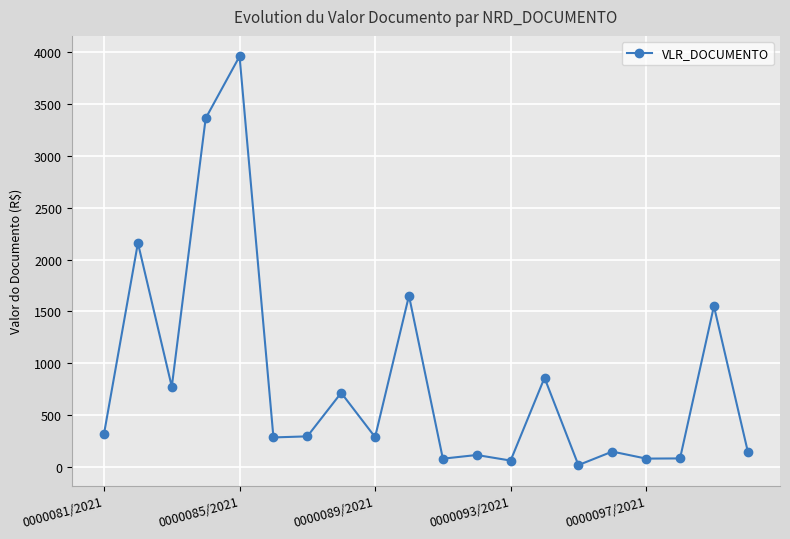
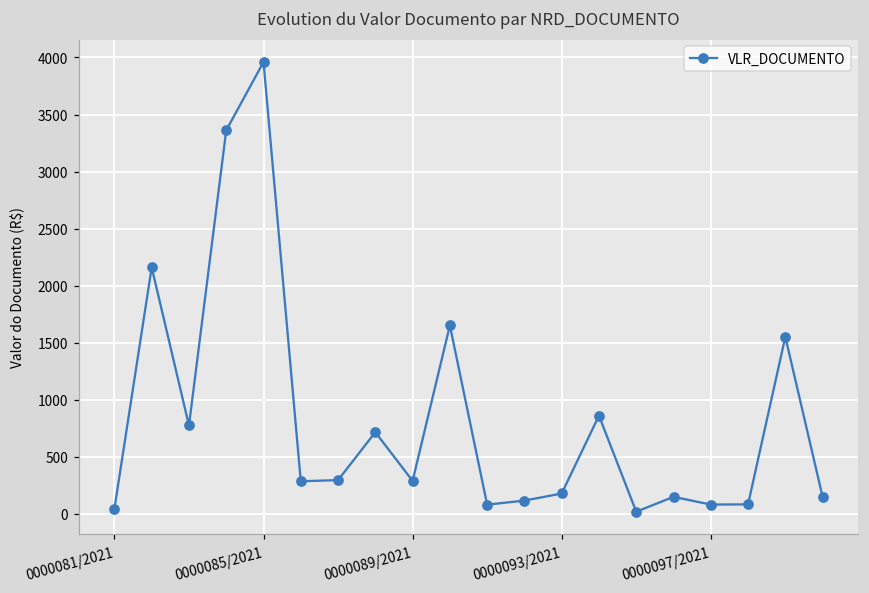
0000081/2021: 320 -> 40
0000093/2021: 60 -> 180
